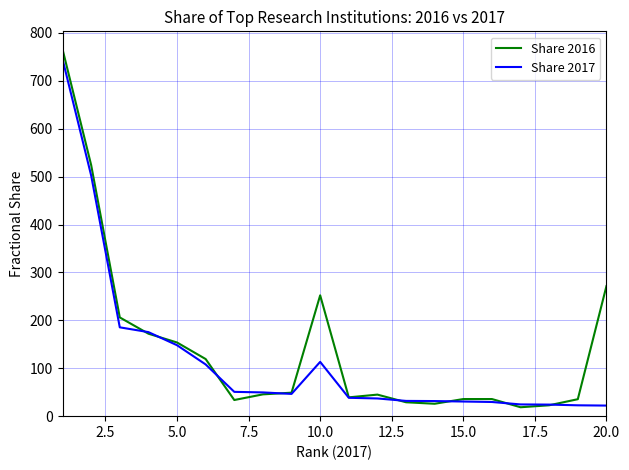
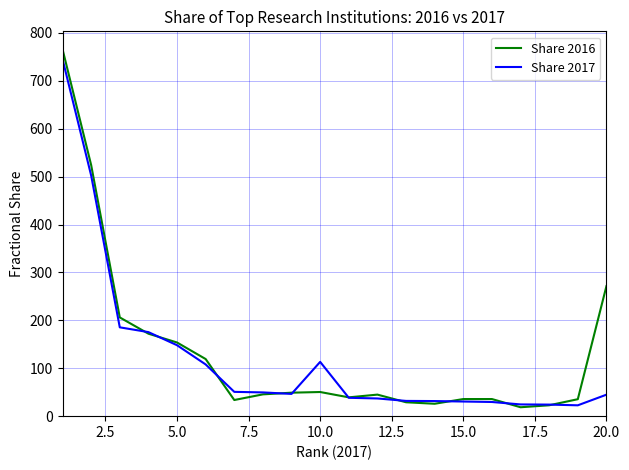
Share 2016, 10.0: 250 -> 50
Share 2017, 20.0: 20 -> 40
